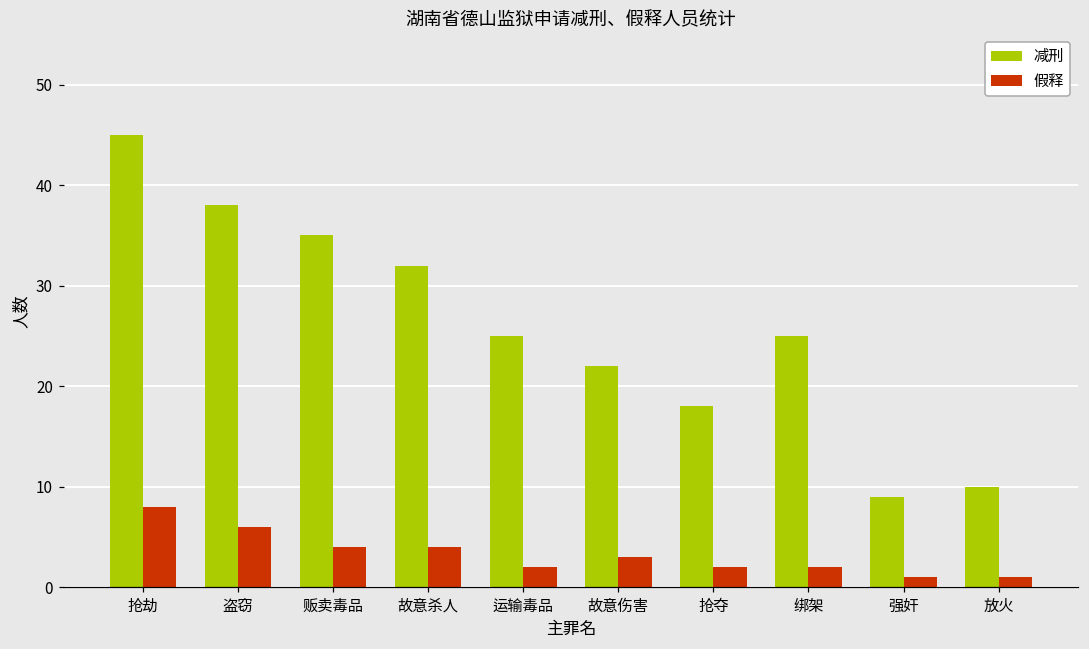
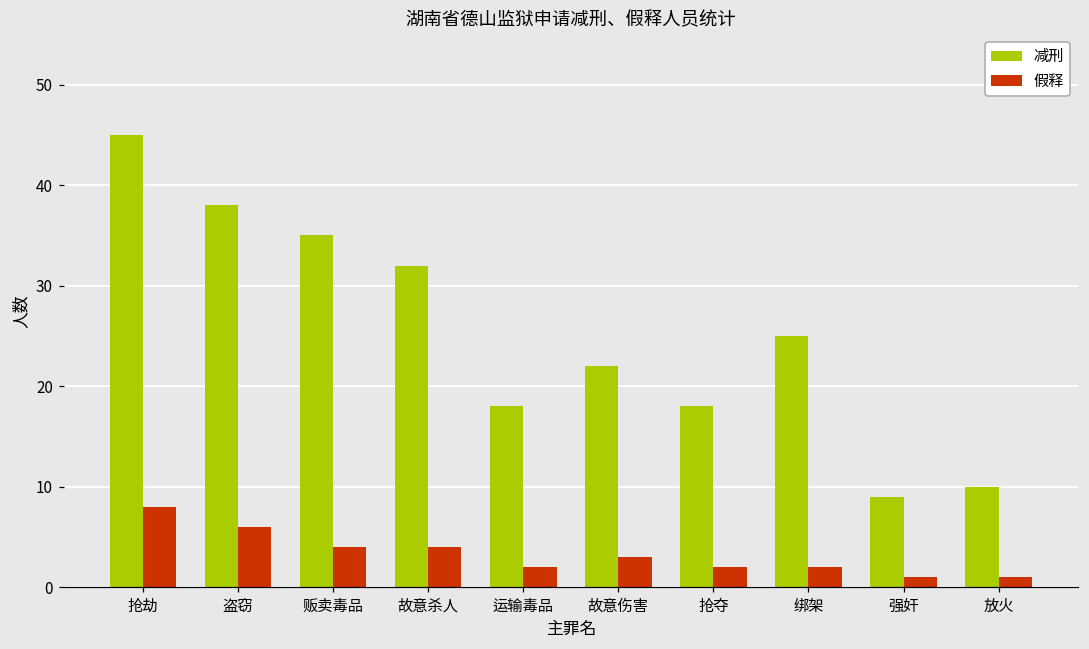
减刑, 运输毒品: 25 -> 18
